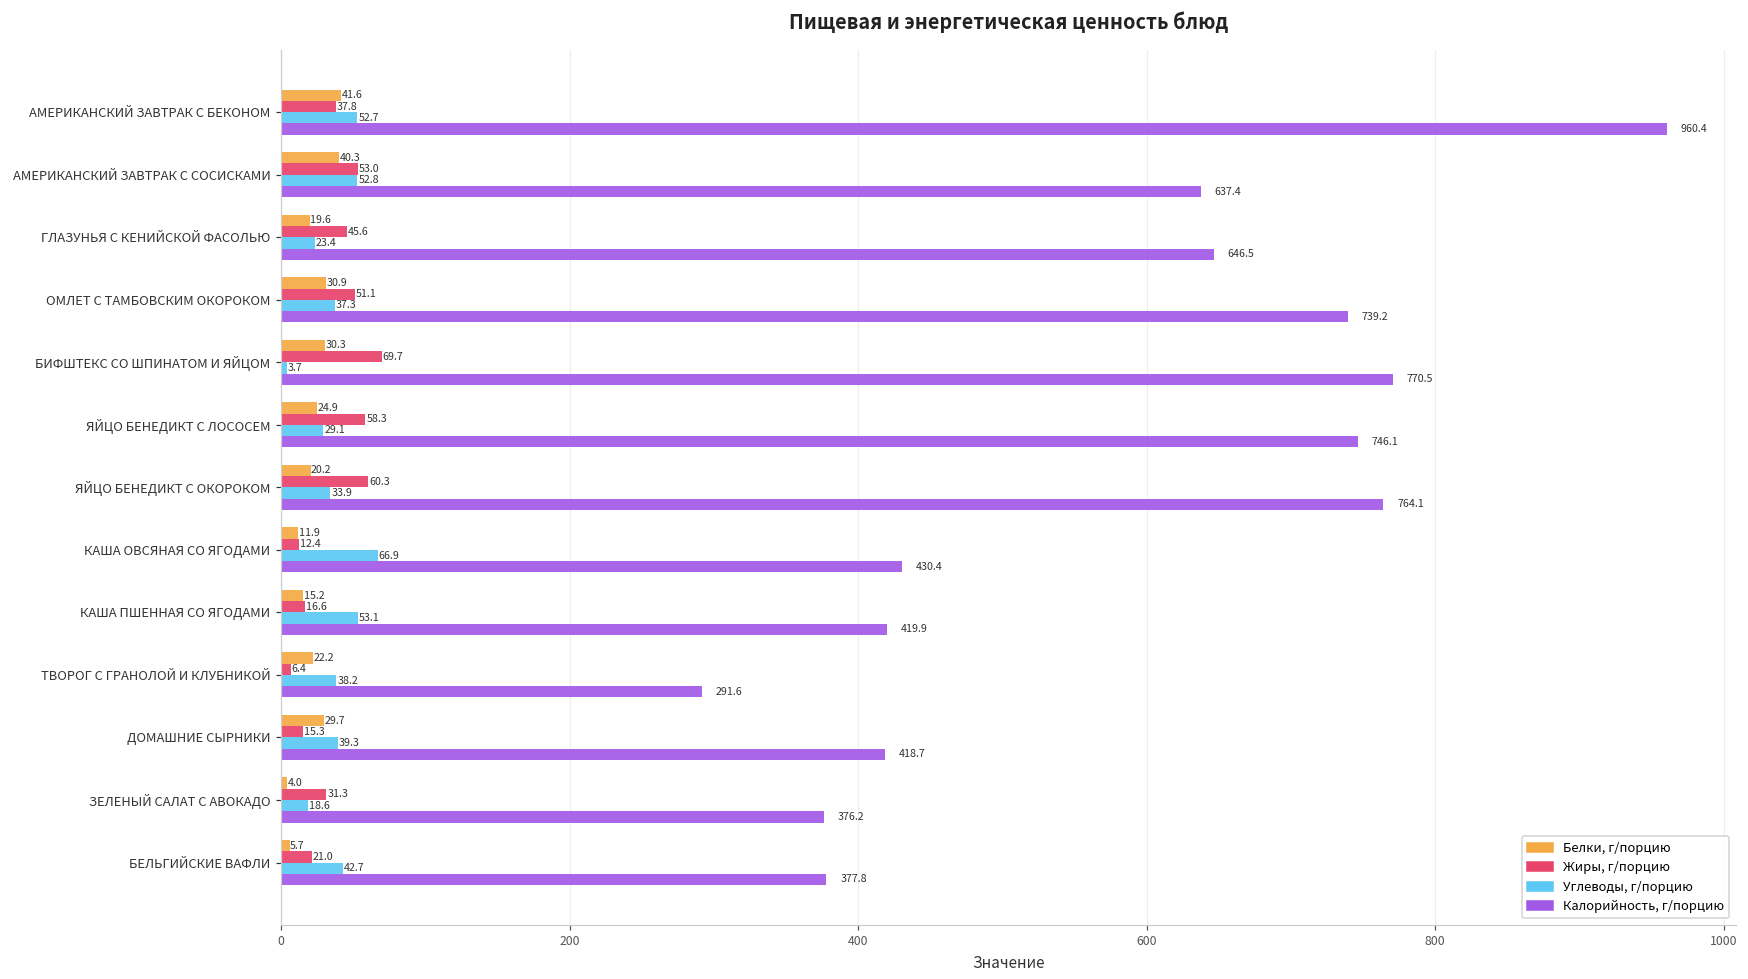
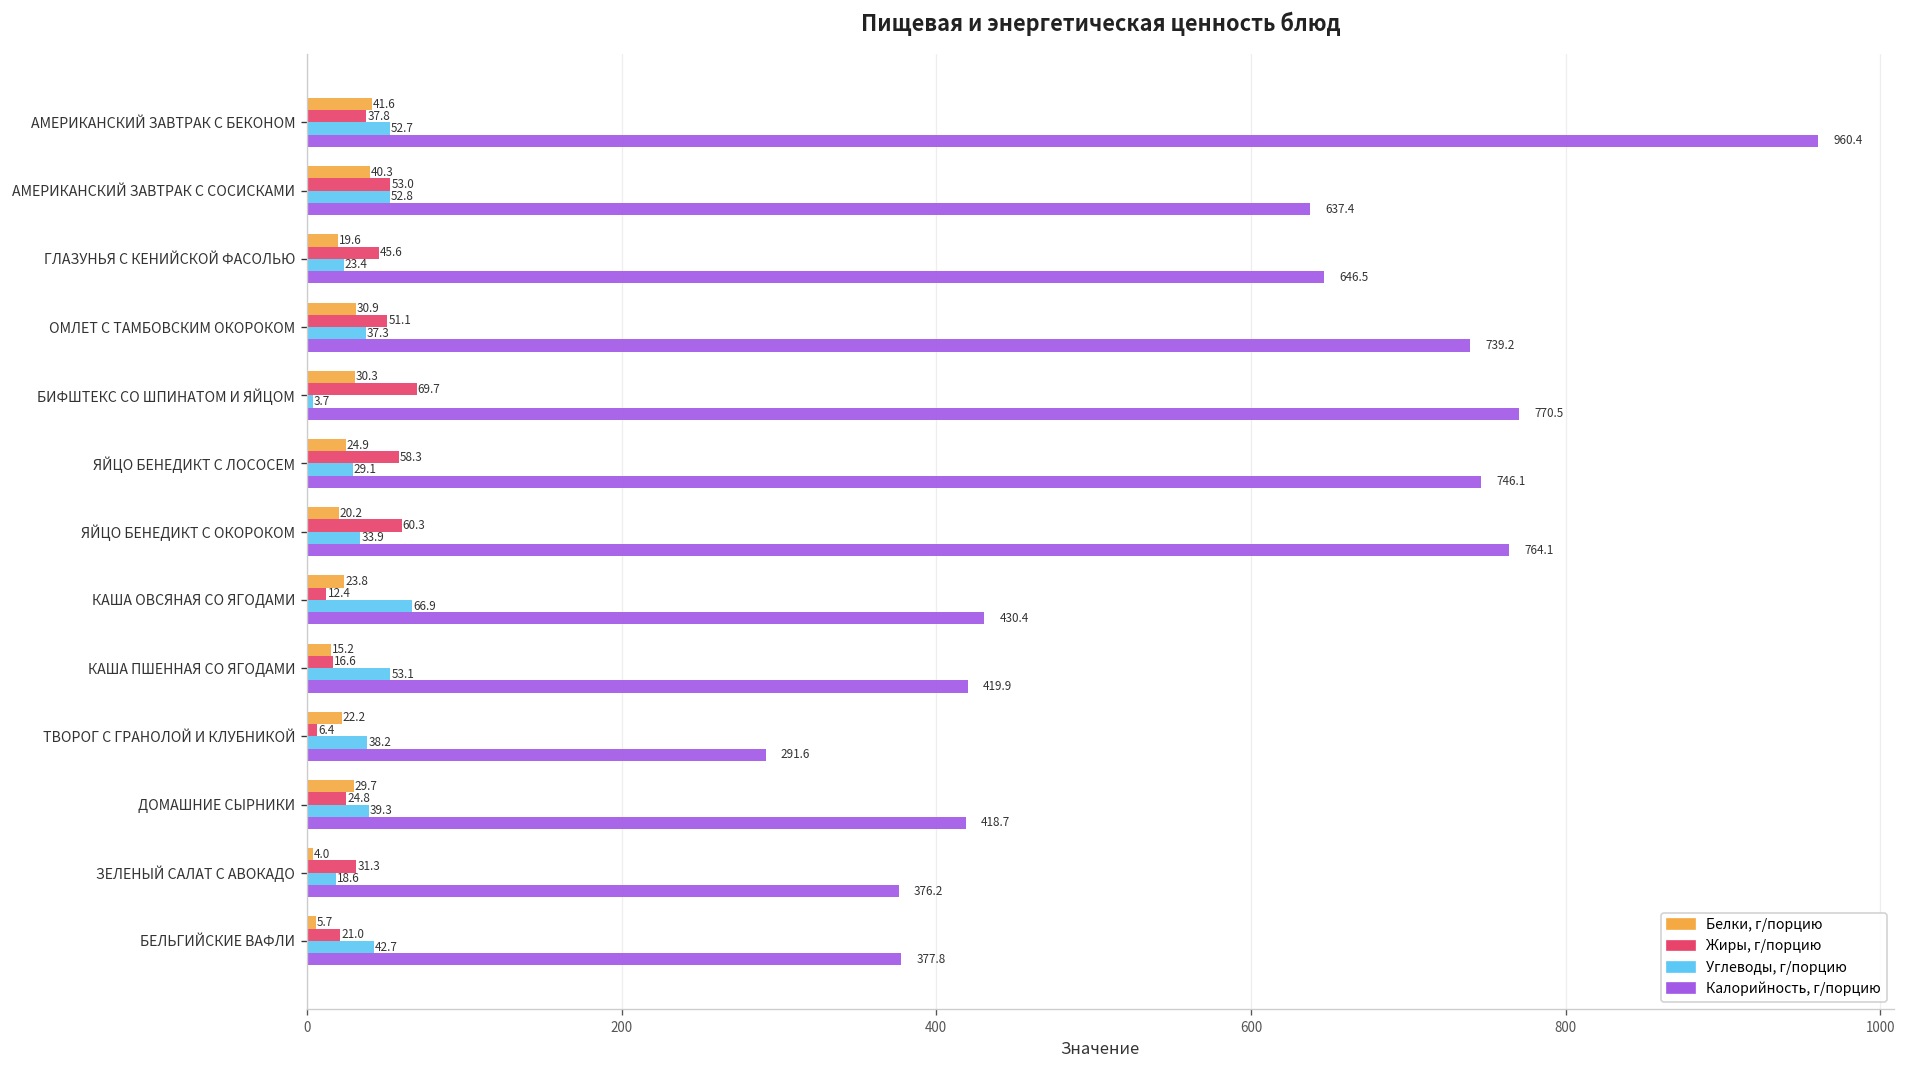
Белки, г/порцию, КАША ОВСЯНАЯ СО ЯГОДАМИ: 11.9 -> 23.8
Жиры, г/порцию, ДОМАШНИЕ СЫРНИКИ: 15.3 -> 24.8
